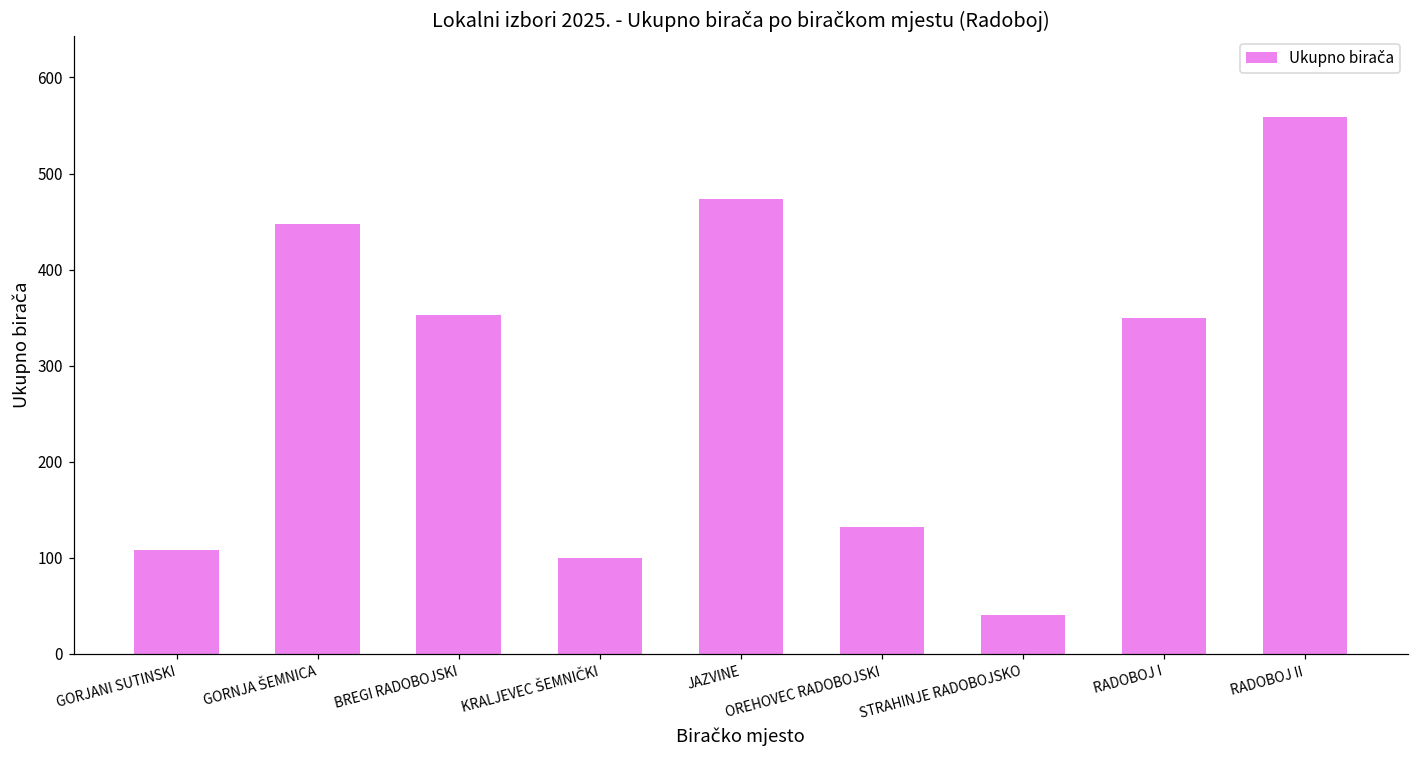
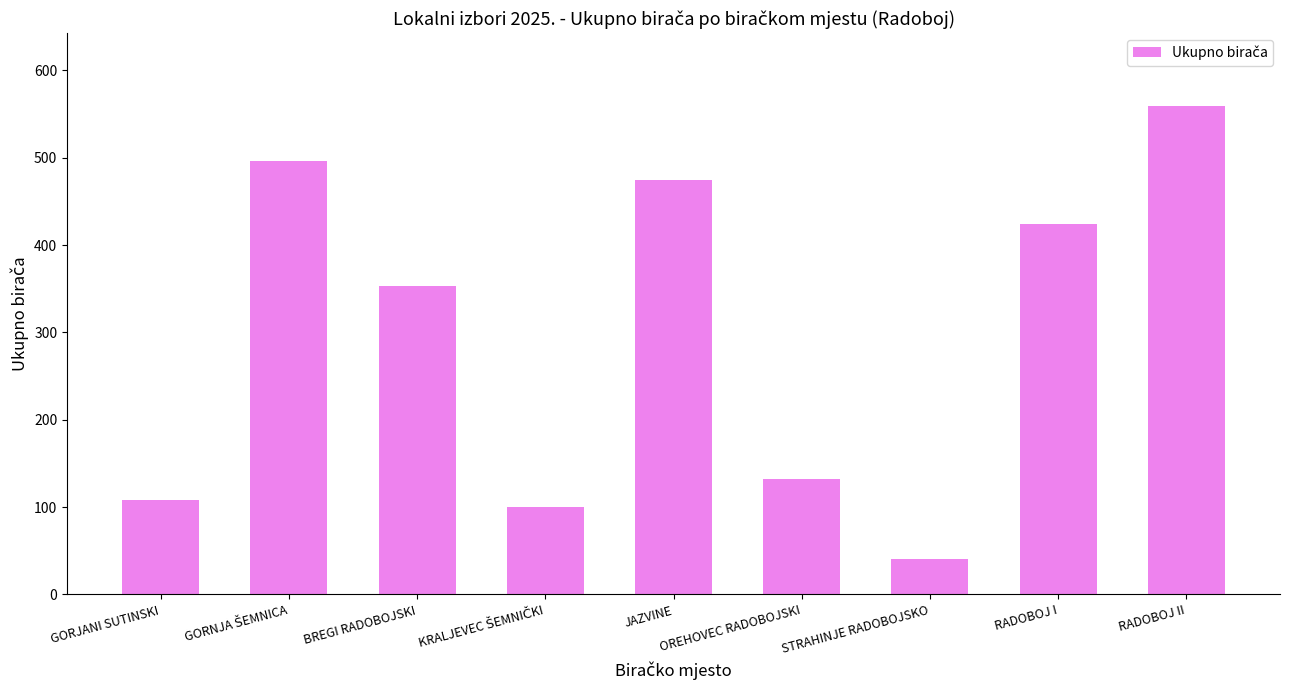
GORNJA ŠEMNICA: 450 -> 500
RADOBOJ I: 350 -> 420
